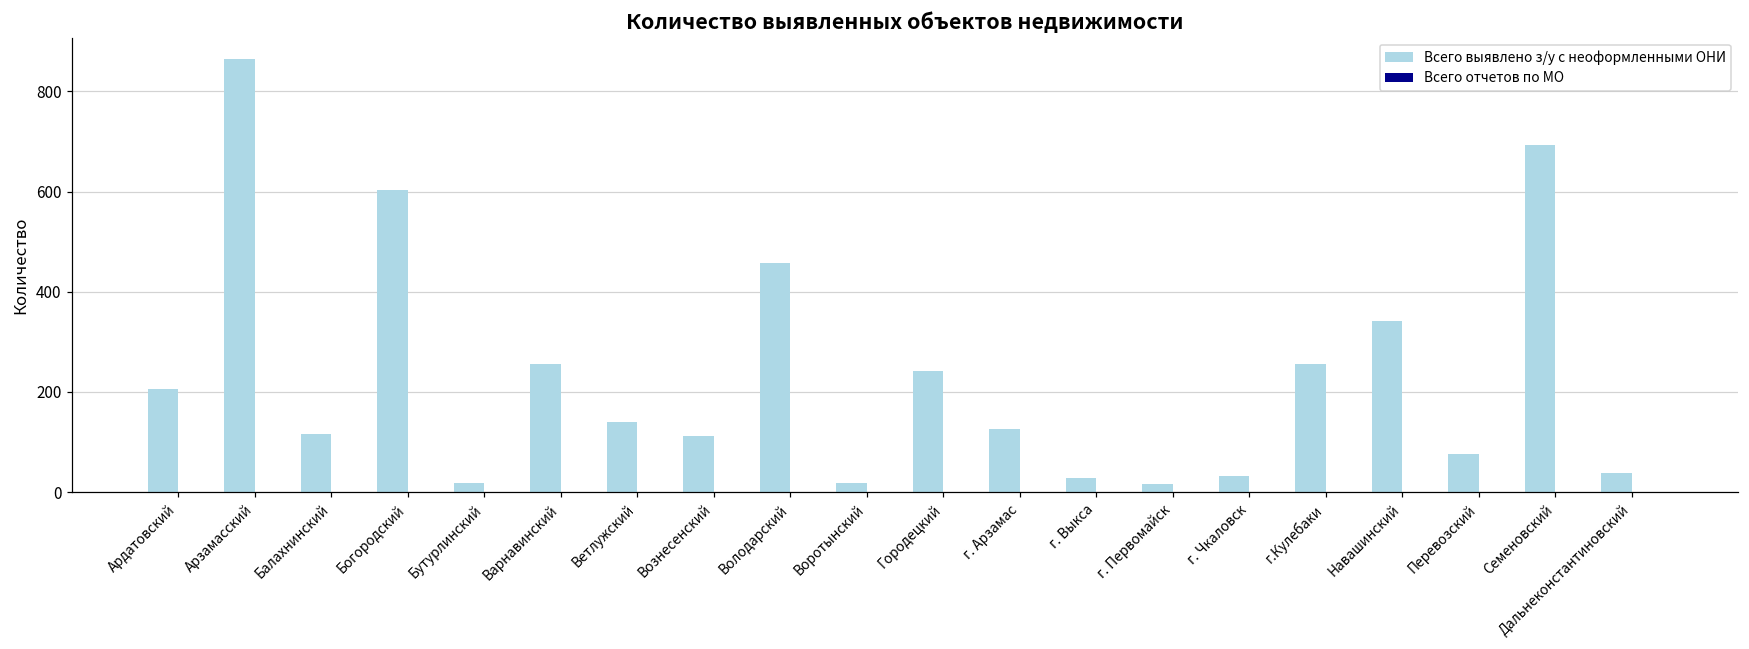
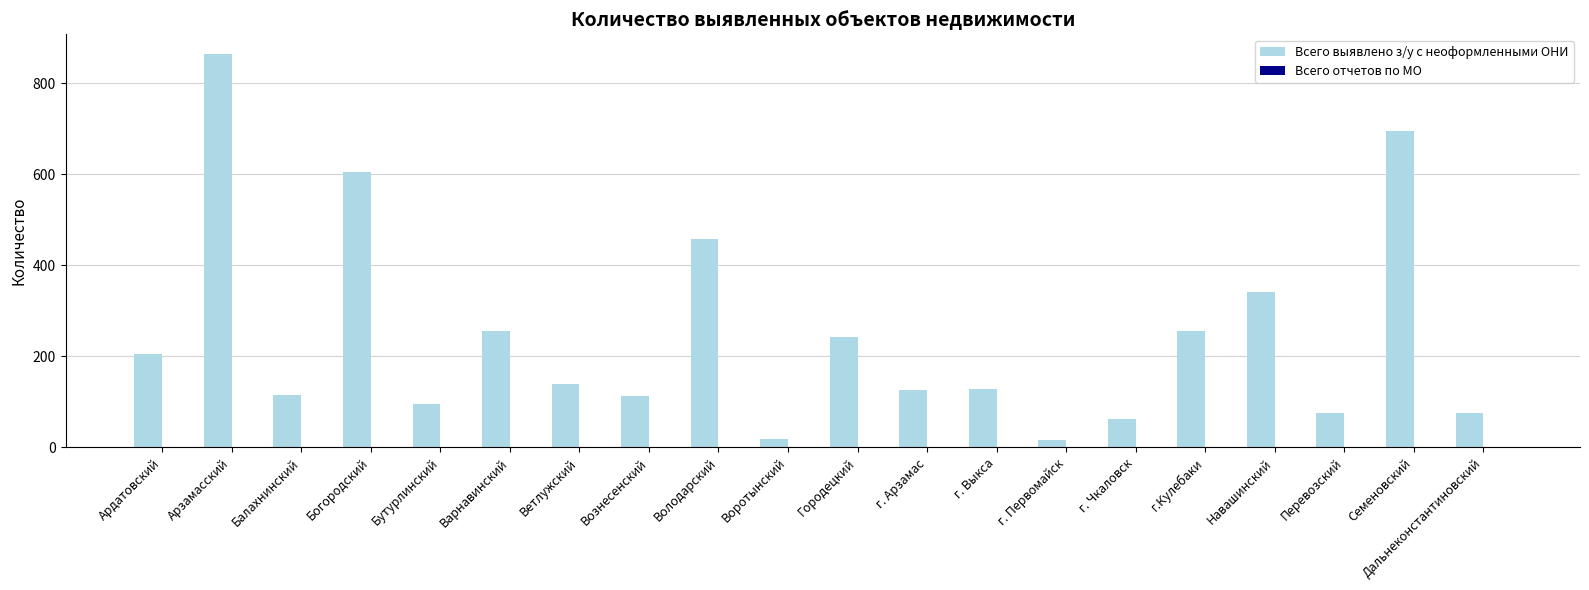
Всего выявлено з/у с неоформленными ОНИ, Бутурлинский: 20 -> 100
Всего выявлено з/у с неоформленными ОНИ, г. Выкса: 30 -> 130
Всего выявлено з/у с неоформленными ОНИ, г. Чкаловск: 30 -> 60
Всего выявлено з/у с неоформленными ОНИ, Дальнеконстантиновский: 40 -> 80
